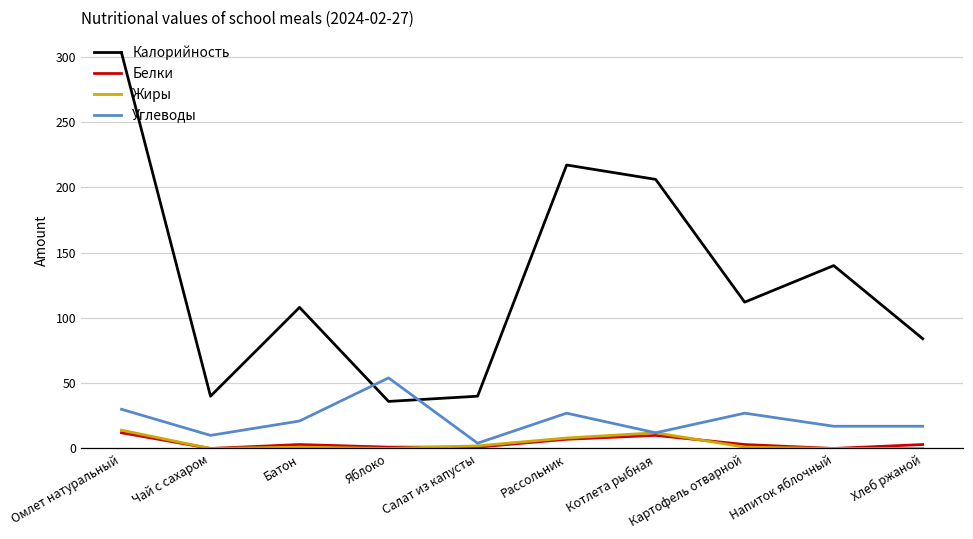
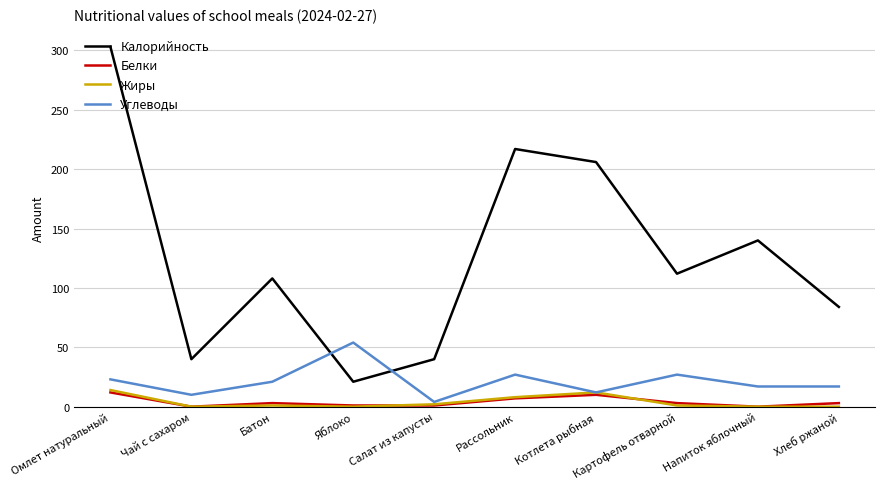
Углеводы, Омлет натуральный: 30 -> 23
Калорийность, Яблоко: 36 -> 21
